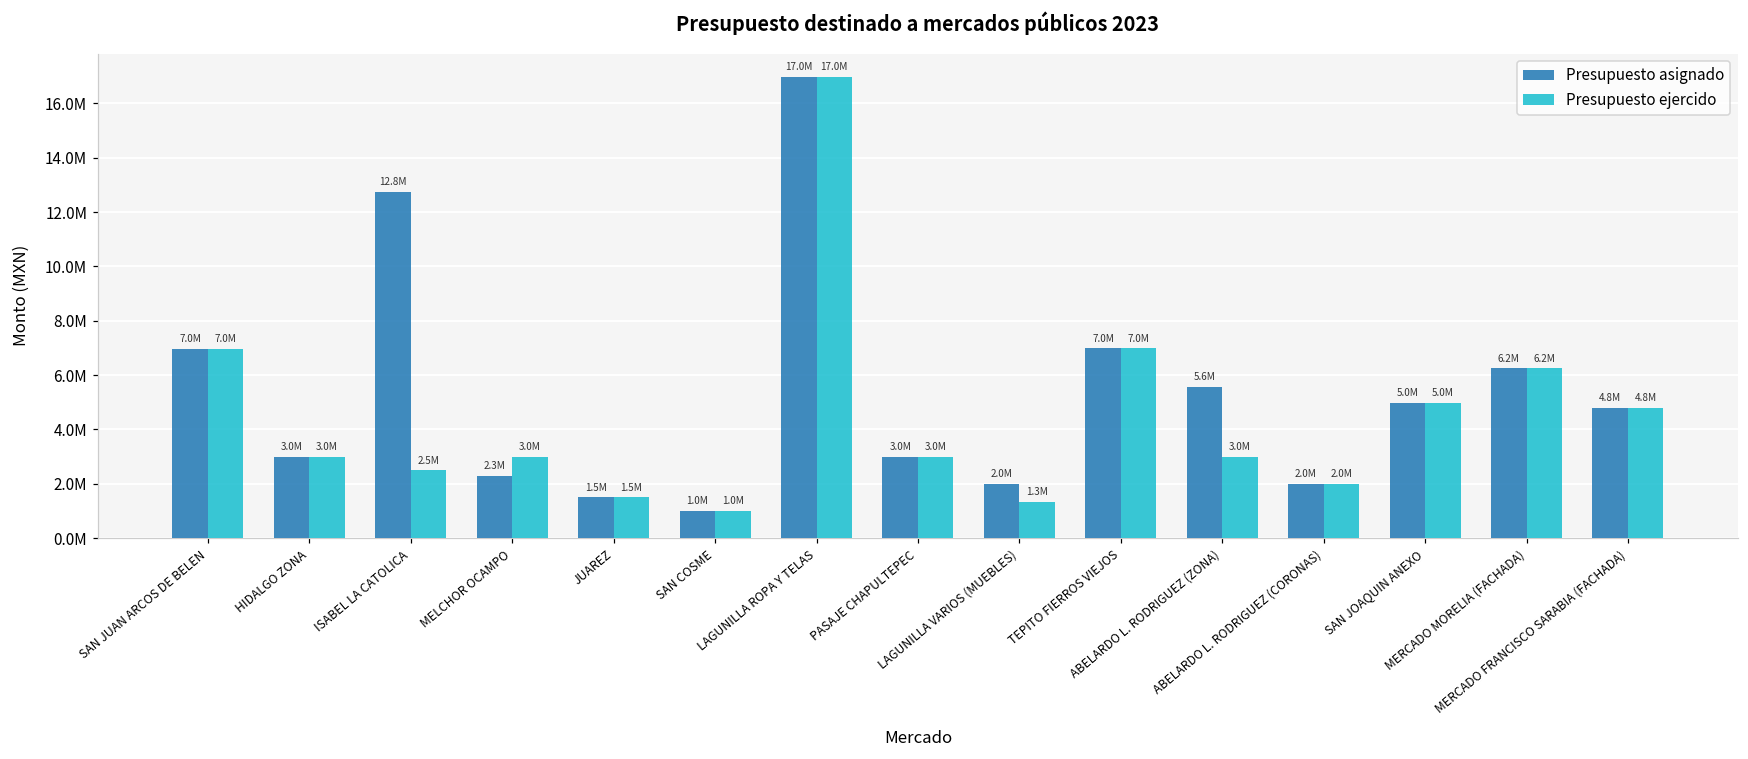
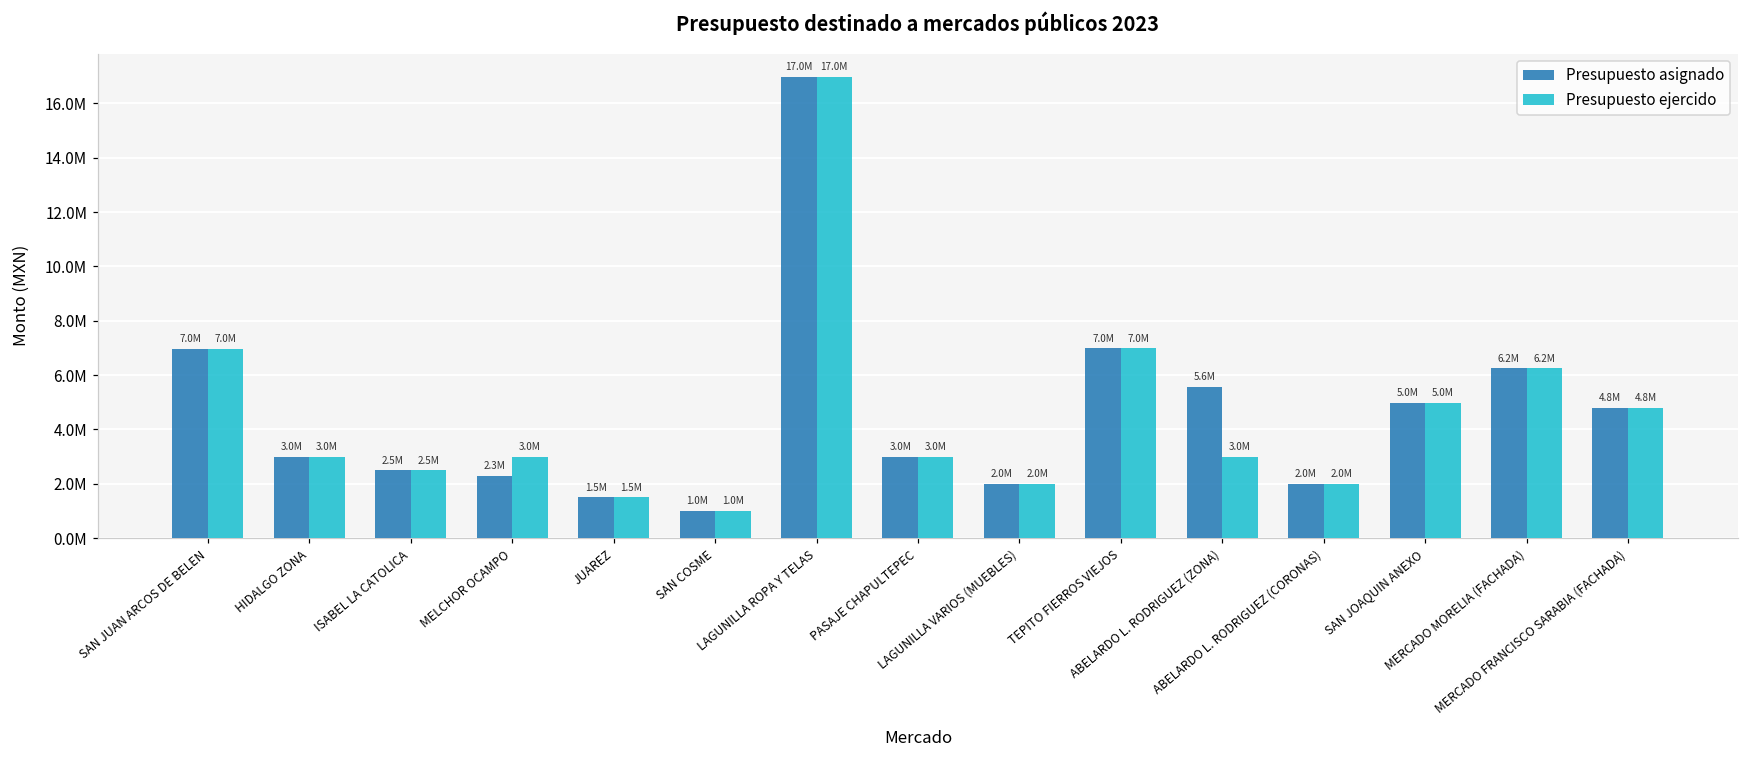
Presupuesto asignado, ISABEL LA CATOLICA: 12.8M -> 2.5M
Presupuesto ejercido, LAGUNILLA VARIOS (MUEBLES): 1.3M -> 2.0M
